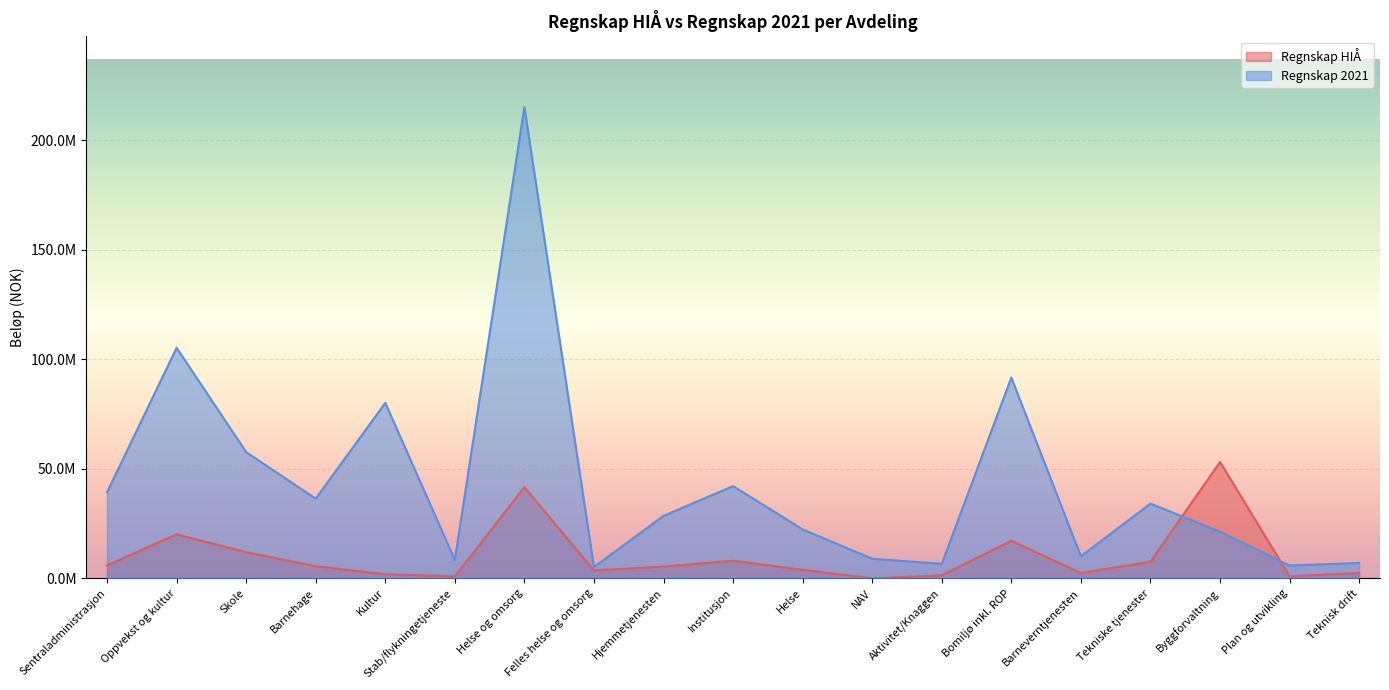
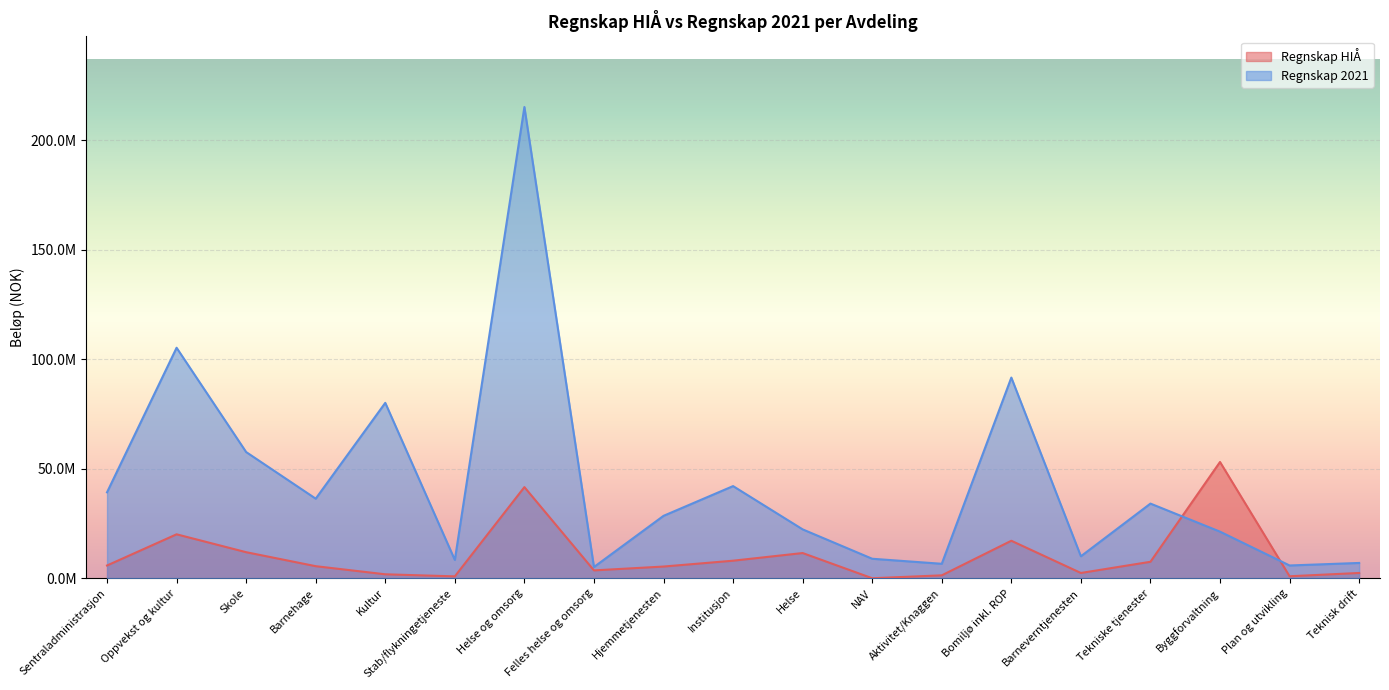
Regnskap HIÅ, Helse: 4000000 -> 12000000
